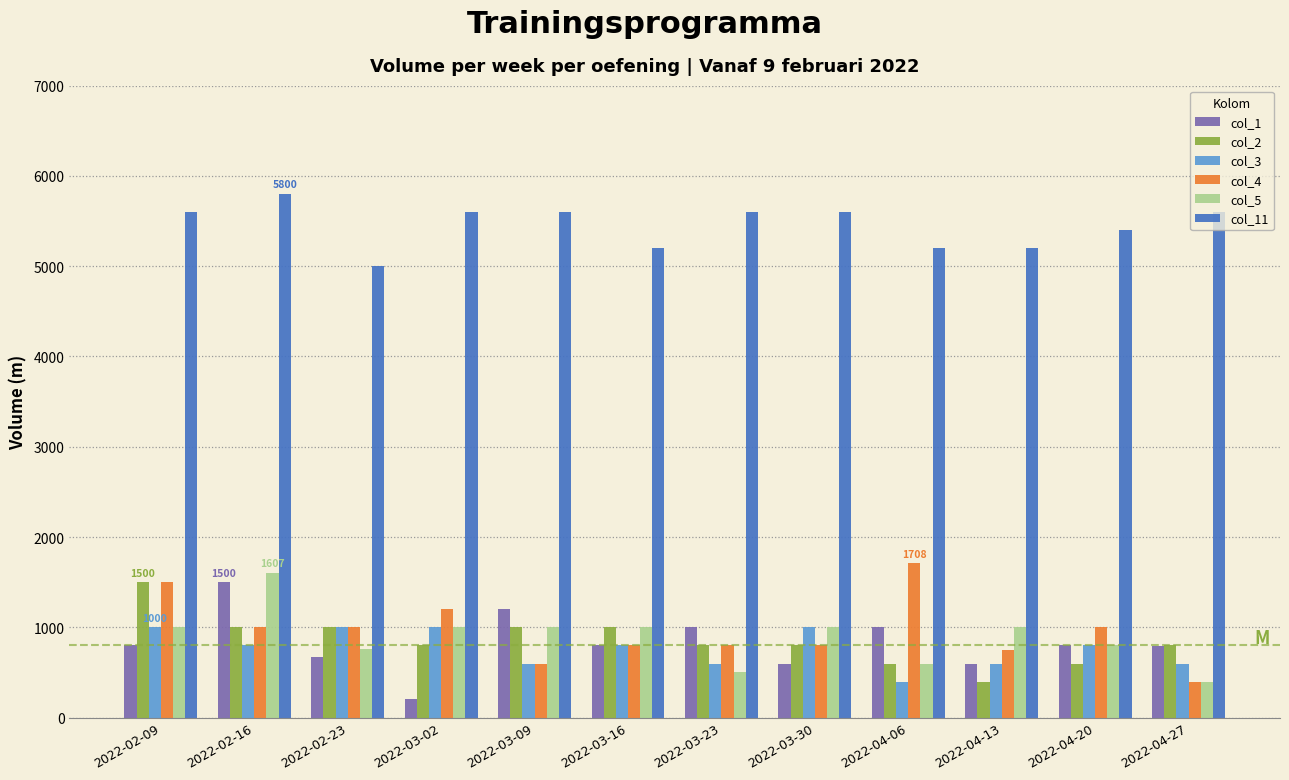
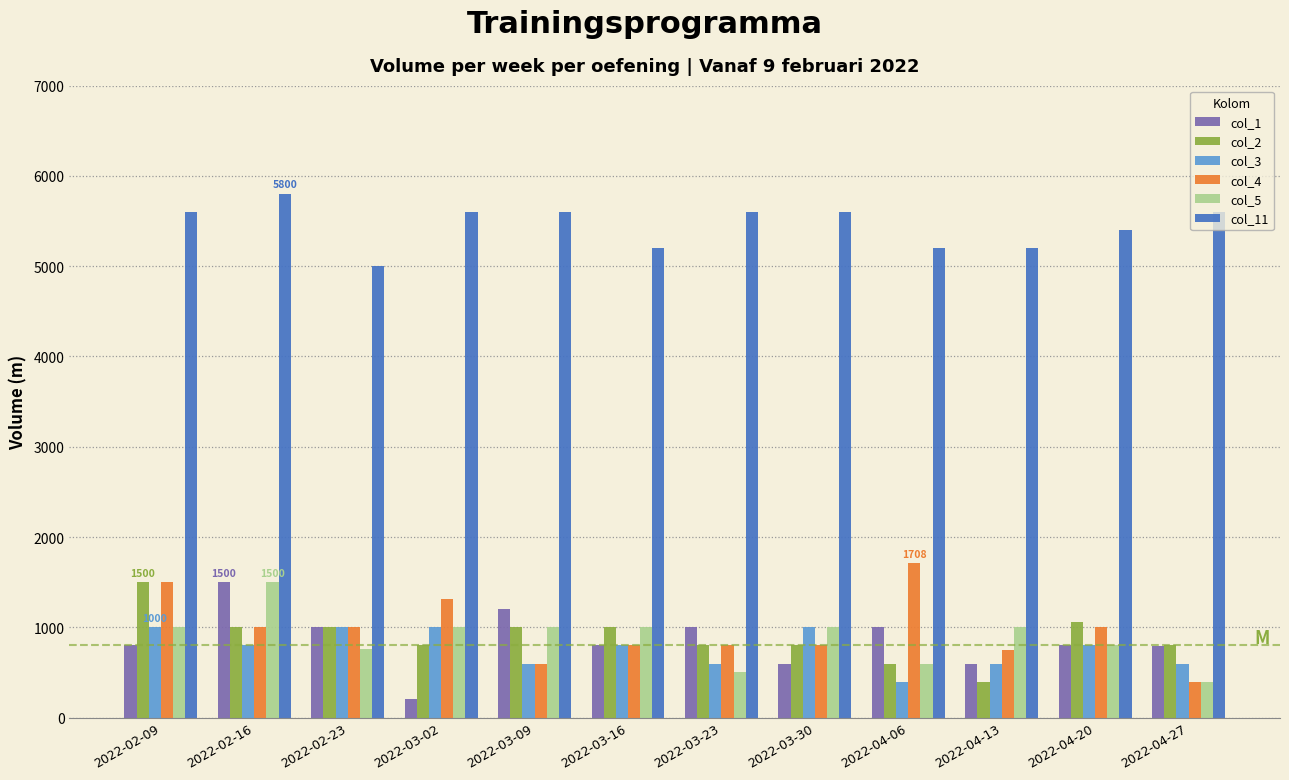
col_5, 2022-02-16: 1607 -> 1500
col_1, 2022-02-23: 700 -> 1000
col_4, 2022-03-02: 1200 -> 1300
col_2, 2022-04-20: 600 -> 1100
